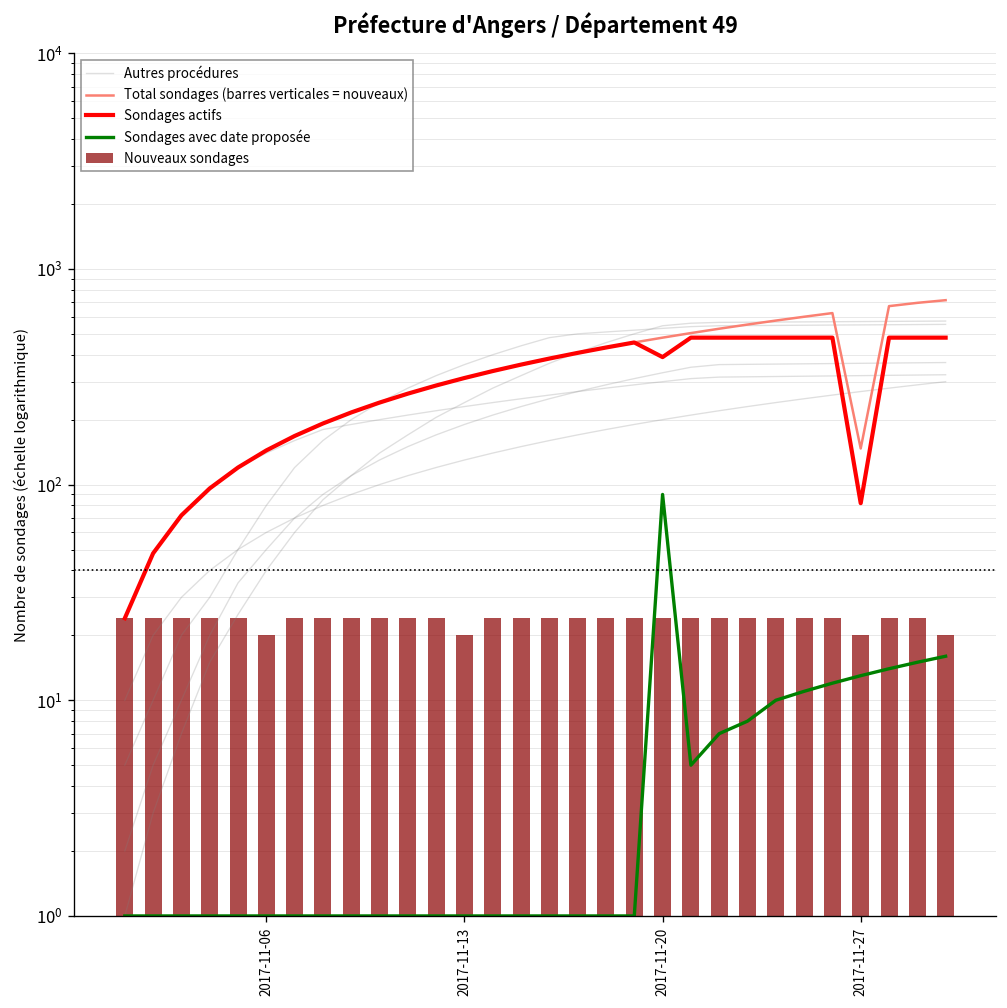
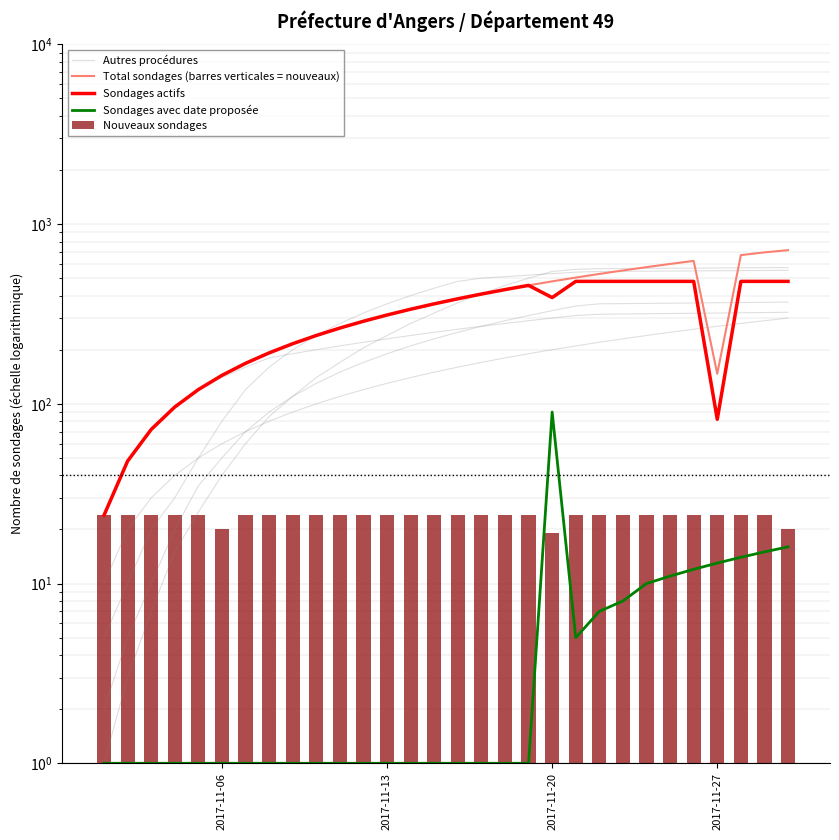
Nouveaux sondages, 2017-11-13: 20 -> 24
Nouveaux sondages, 2017-11-20: 24 -> 19
Nouveaux sondages, 2017-11-27: 20 -> 24
